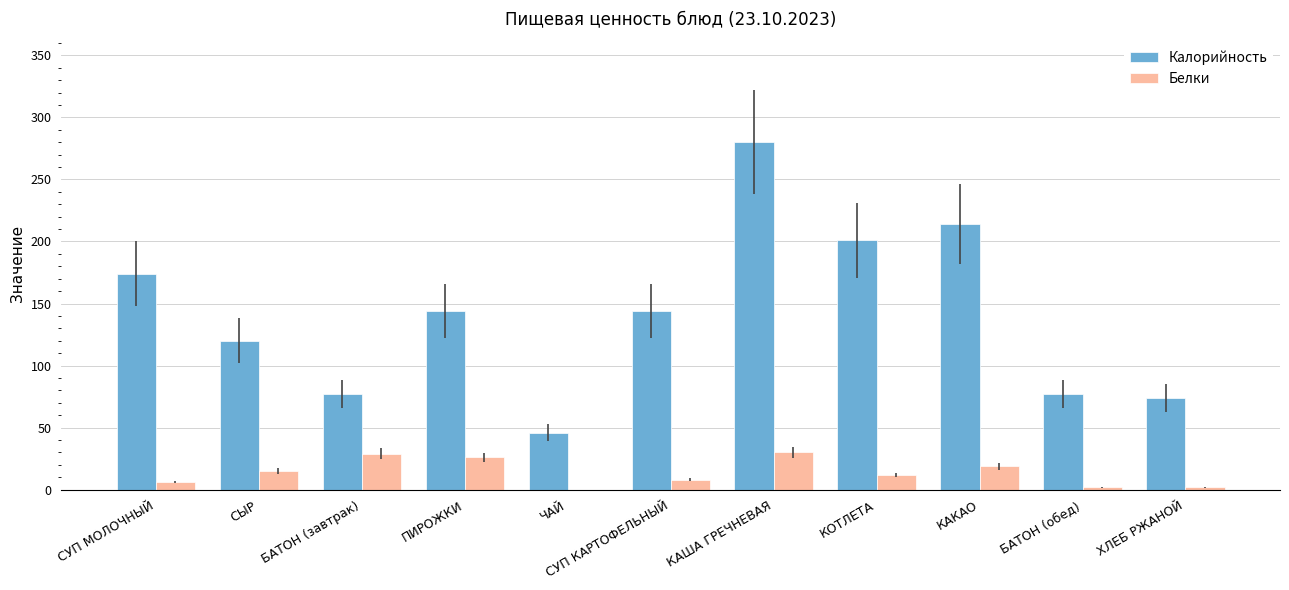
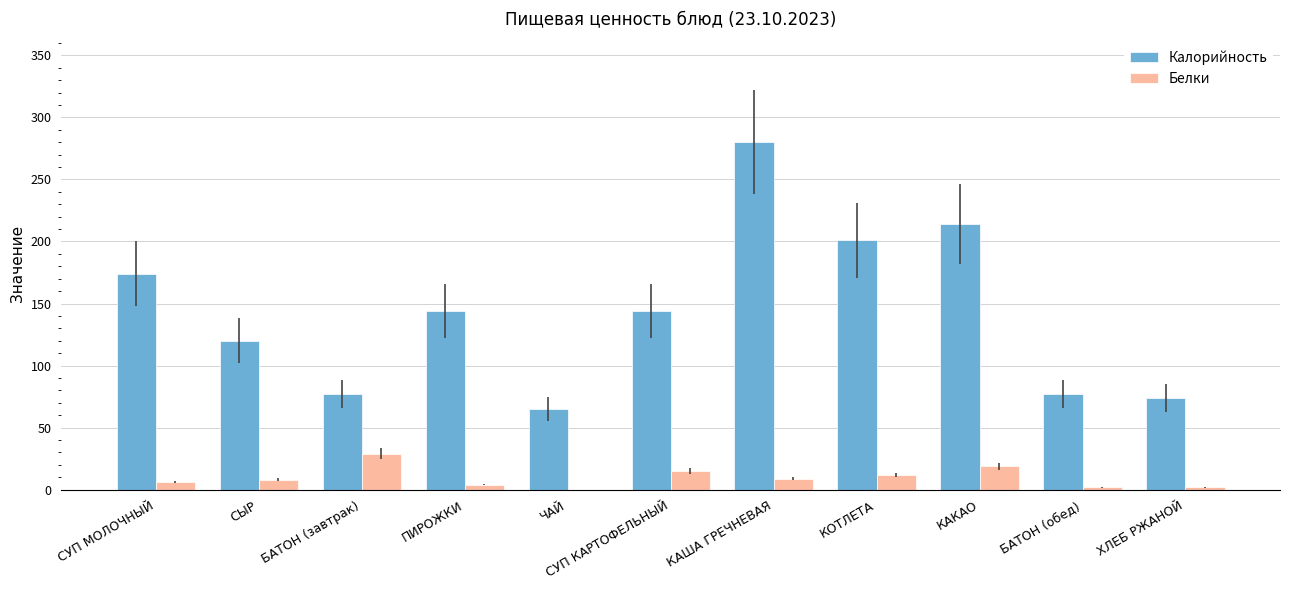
Белки, СЫР: 15 -> 8
Белки, ПИРОЖКИ: 26 -> 4
Калорийность, ЧАЙ: 46 -> 65
Белки, СУП КАРТОФЕЛЬНЫЙ: 8 -> 15
Белки, КАША ГРЕЧНЕВАЯ: 30 -> 9
